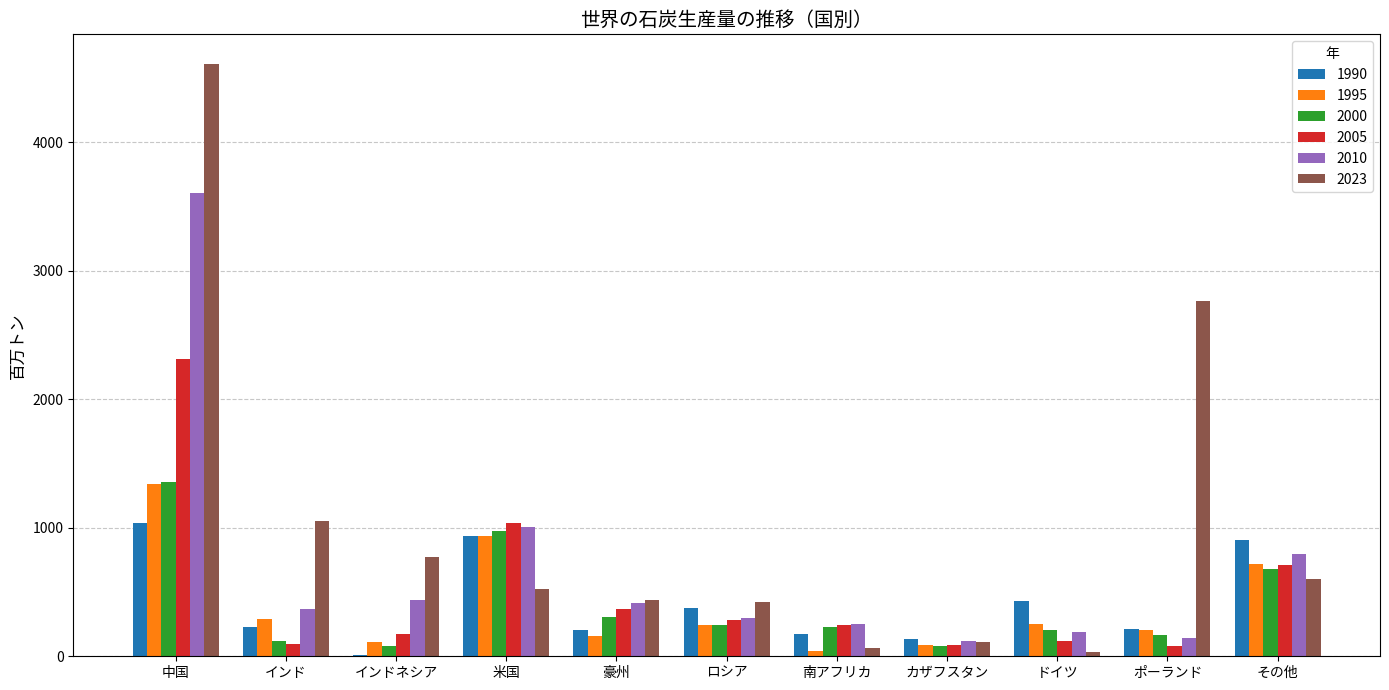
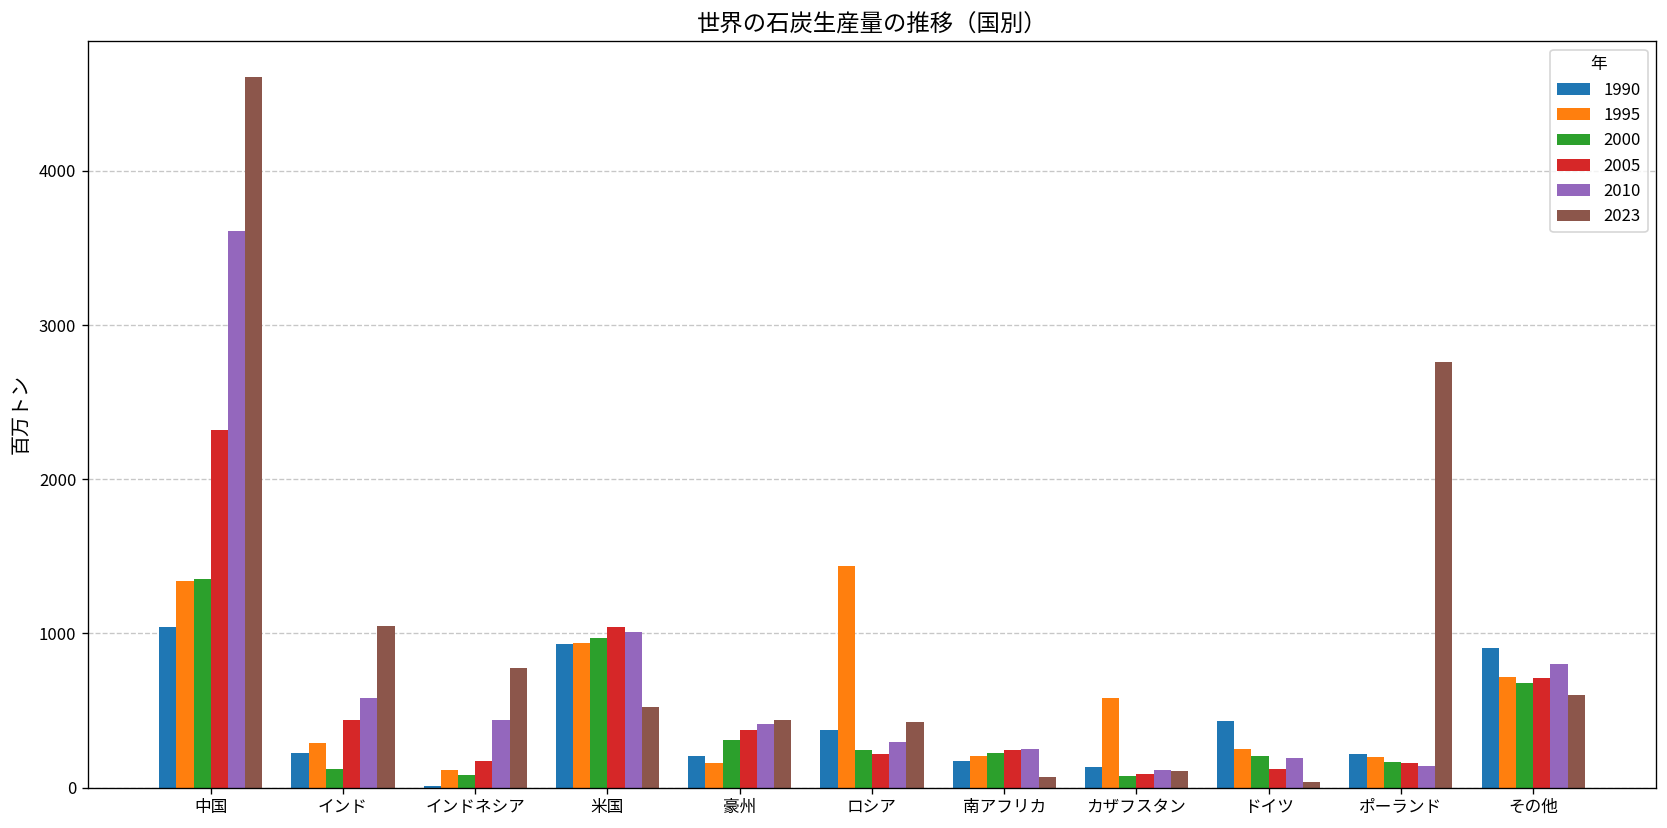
2005, インド: 90 -> 440
2010, インド: 370 -> 580
1995, ロシア: 250 -> 1440
2005, ロシア: 280 -> 220
1995, 南アフリカ: 40 -> 210
1995, カザフスタン: 80 -> 580
2005, ポーランド: 80 -> 160
